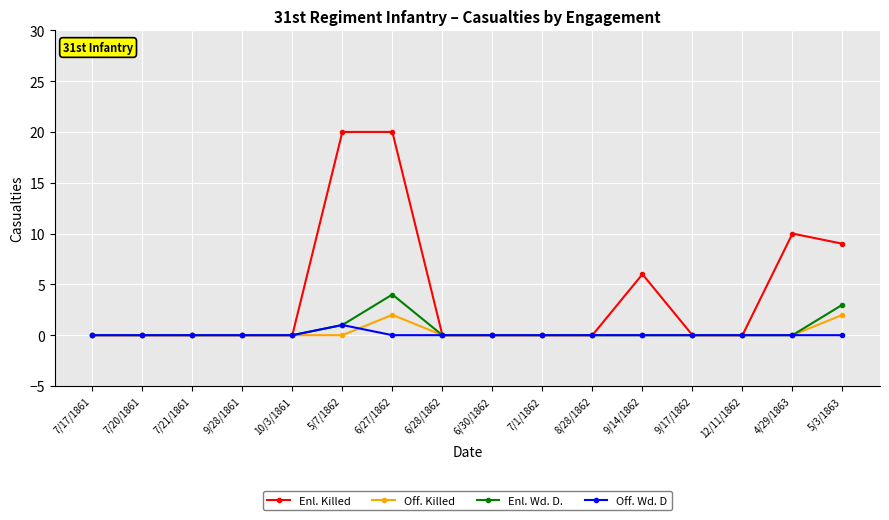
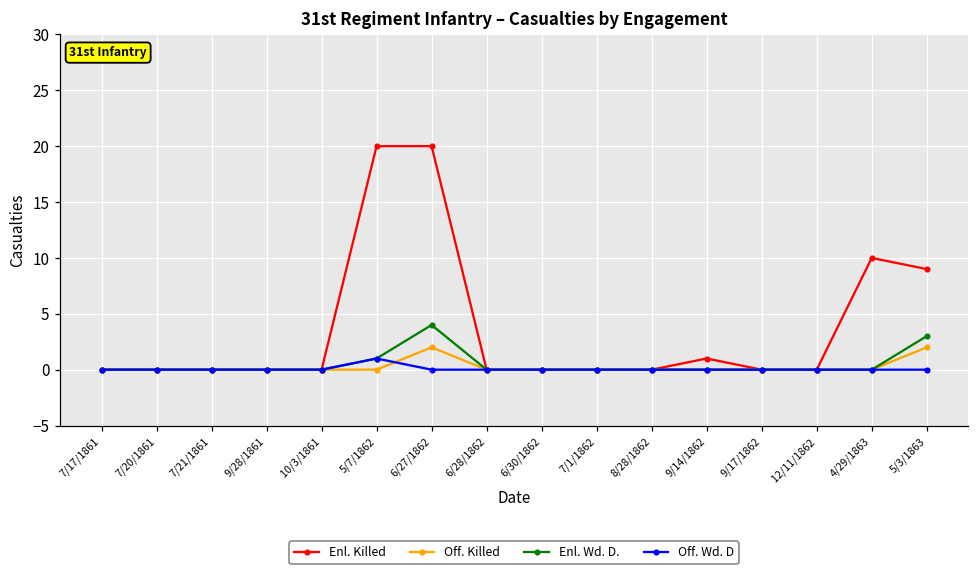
Enl. Killed, 9/14/1862: 6 -> 1
